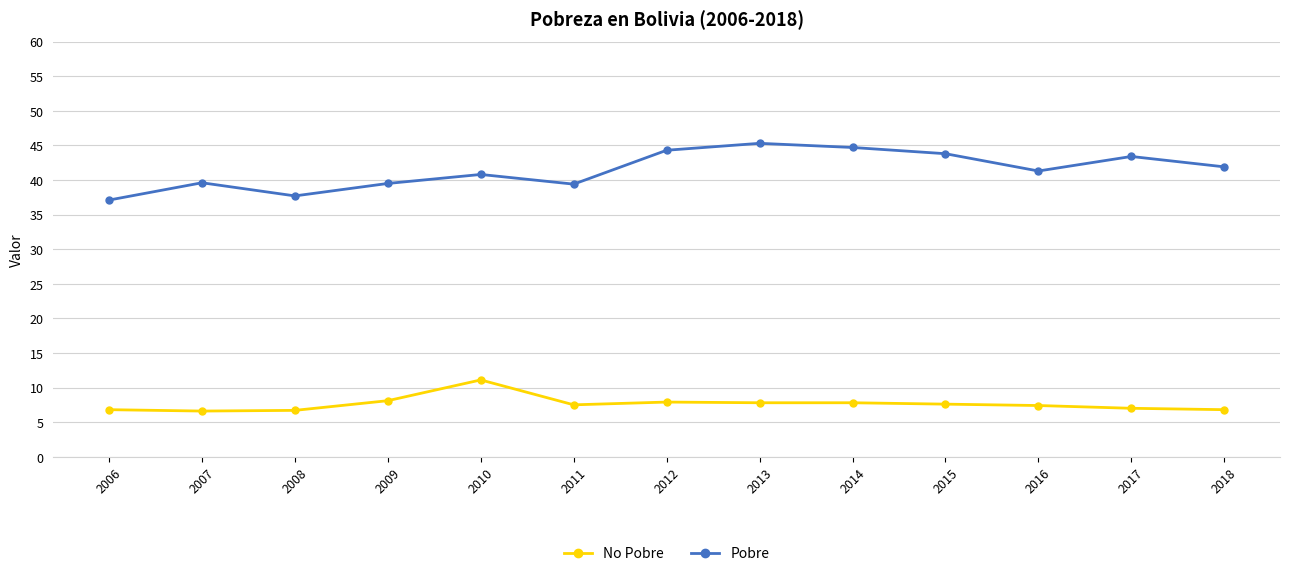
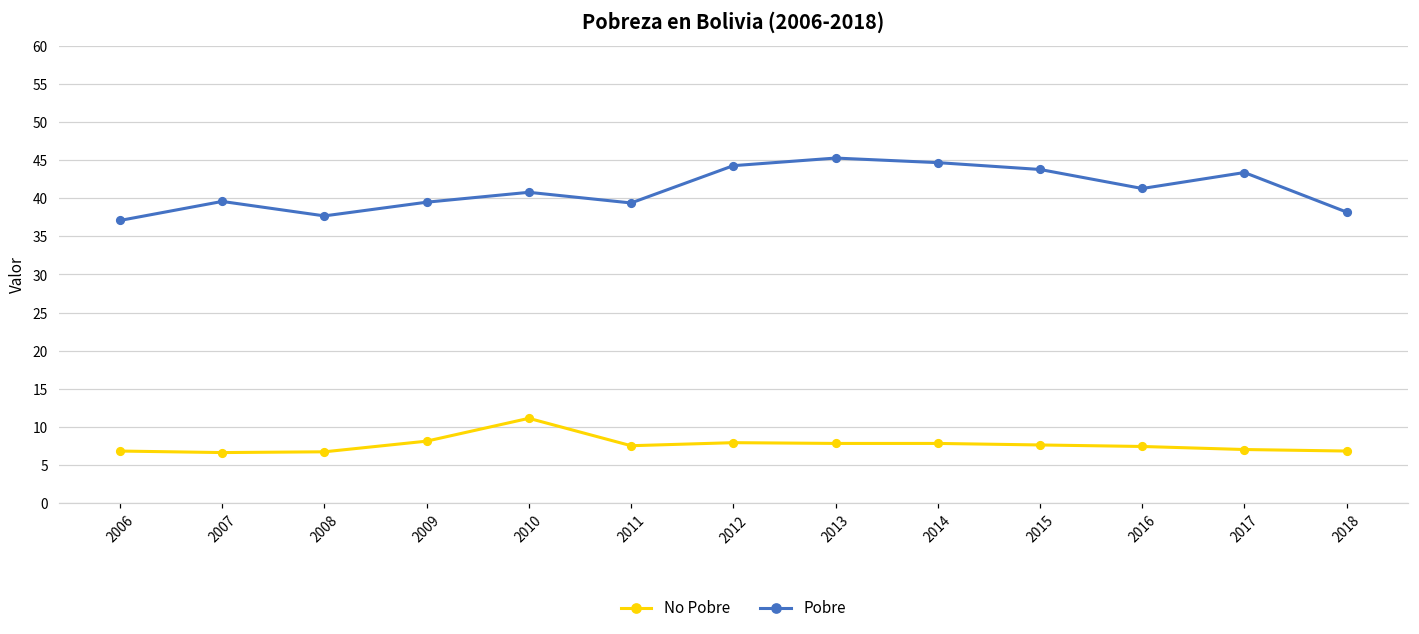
Pobre, 2018: 42 -> 38
